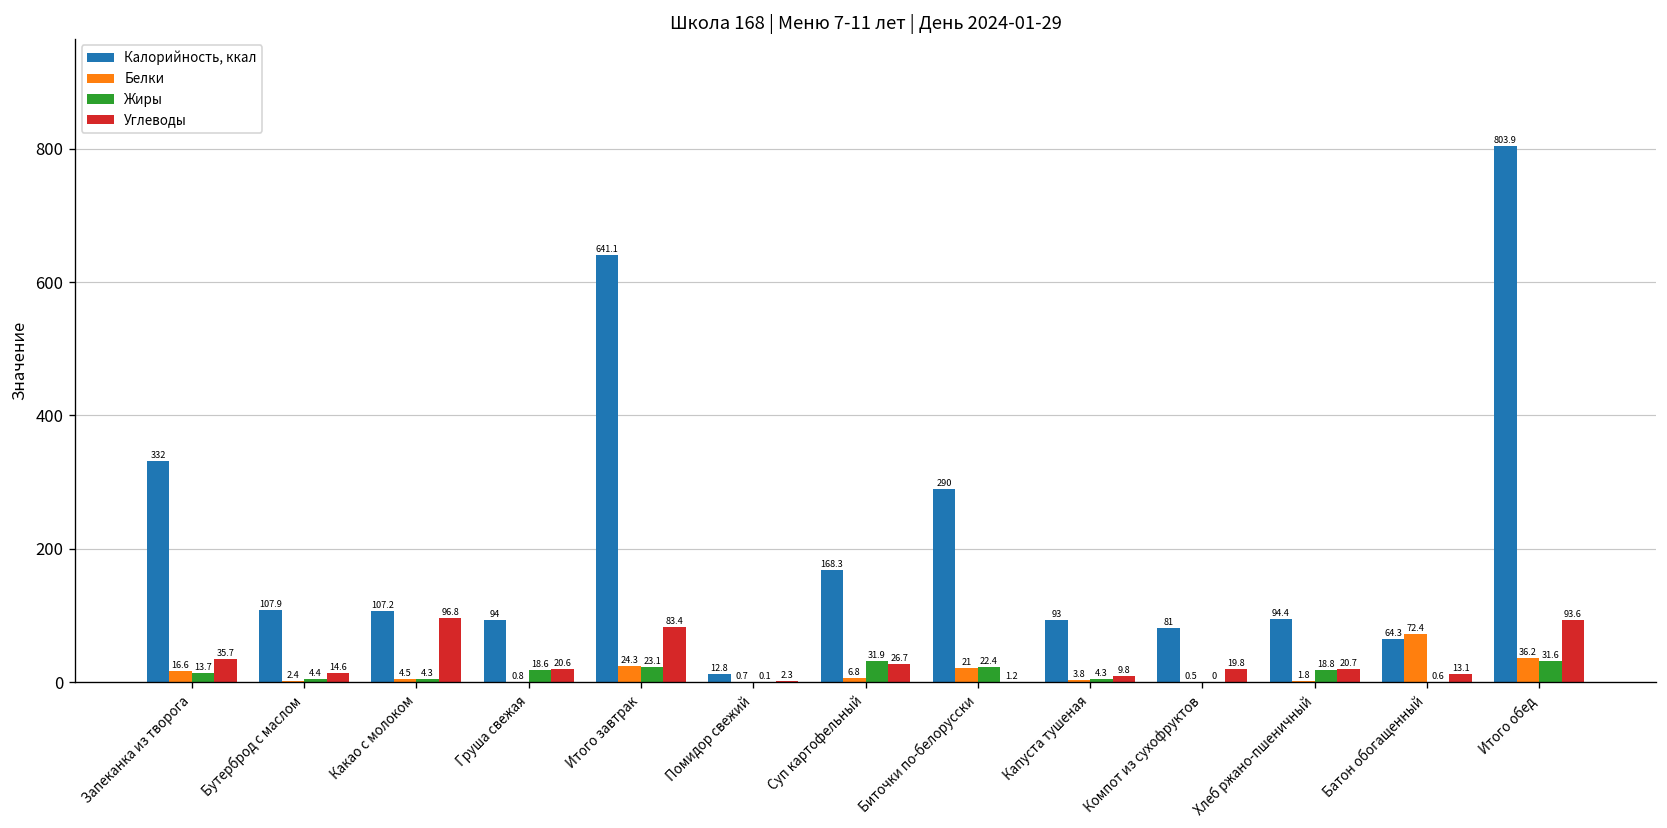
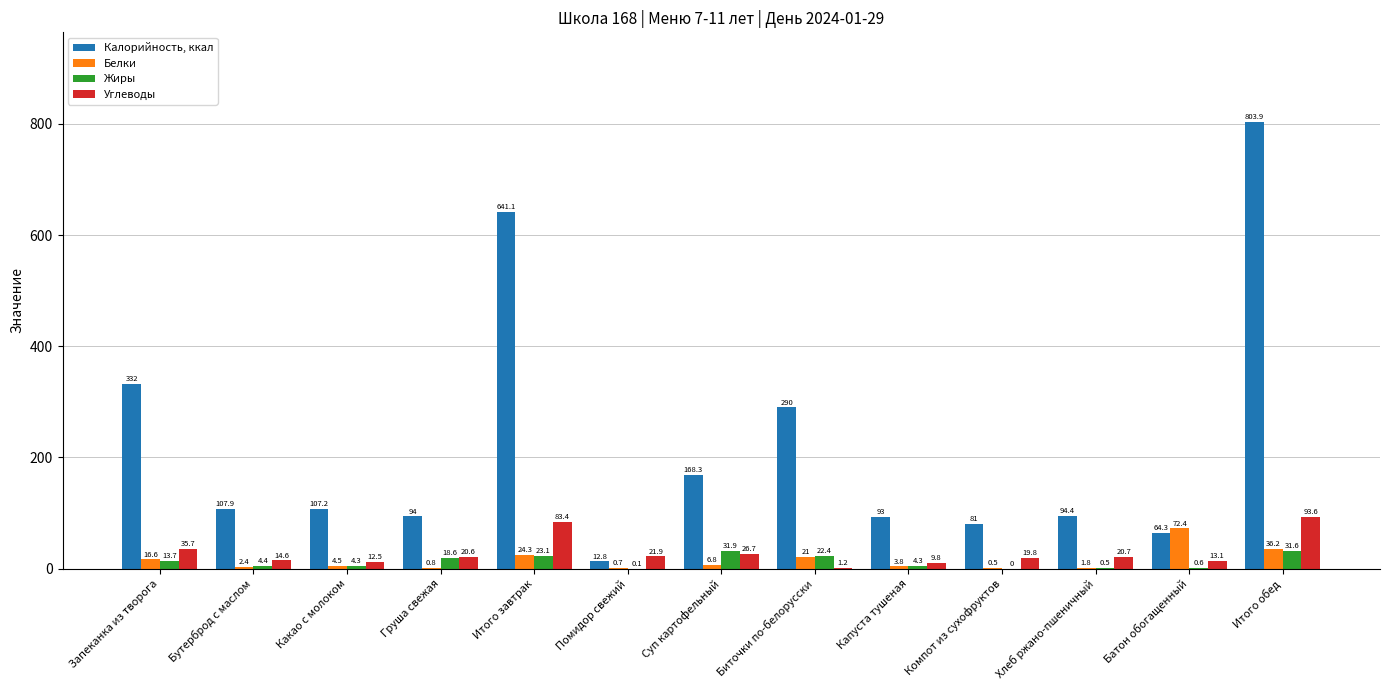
Углеводы, Какао с молоком: 96.8 -> 12.5
Углеводы, Помидор свежий: 2.3 -> 21.9
Жиры, Хлеб ржано-пшеничный: 18.8 -> 0.5
